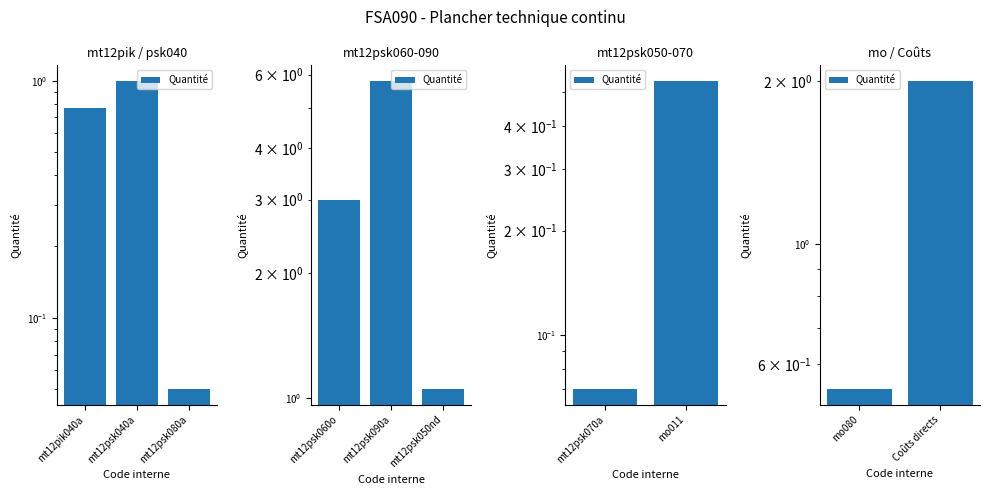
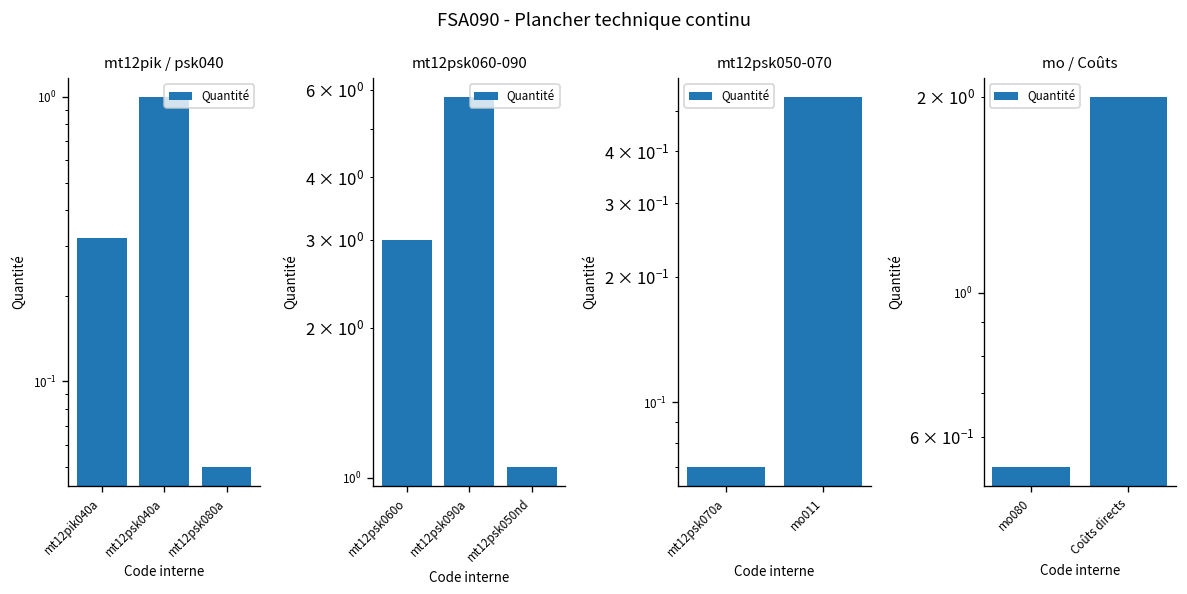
mt12pik / psk040, mt12pik040a: 0.77 -> 0.32
